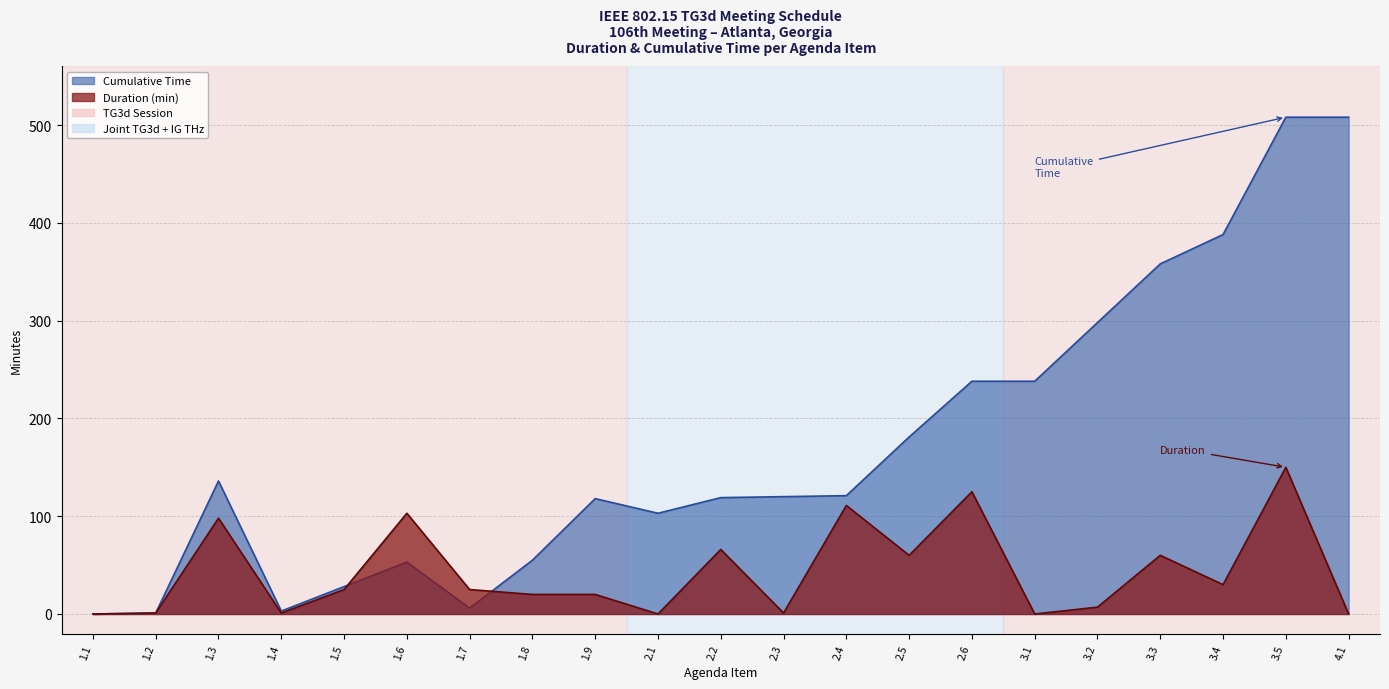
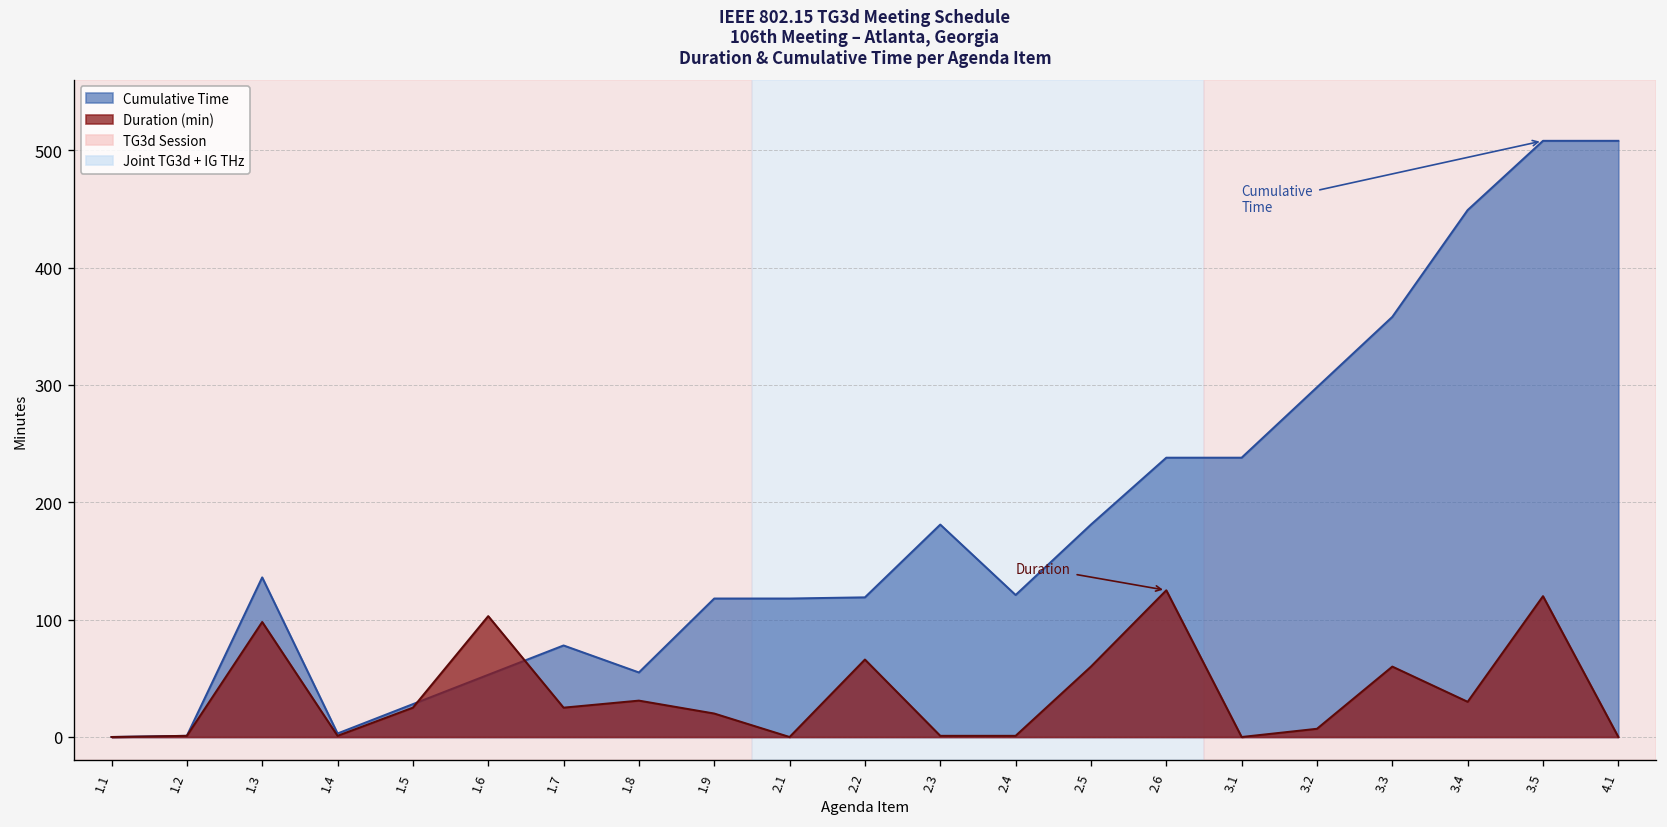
Cumulative Time, 1.7: 10 -> 80
Duration (min), 1.8: 20 -> 30
Cumulative Time, 2.1: 100 -> 120
Cumulative Time, 2.3: 120 -> 180
Duration (min), 2.4: 110 -> 0
Cumulative Time, 3.4: 390 -> 450
Duration (min), 3.5: 150 -> 120
